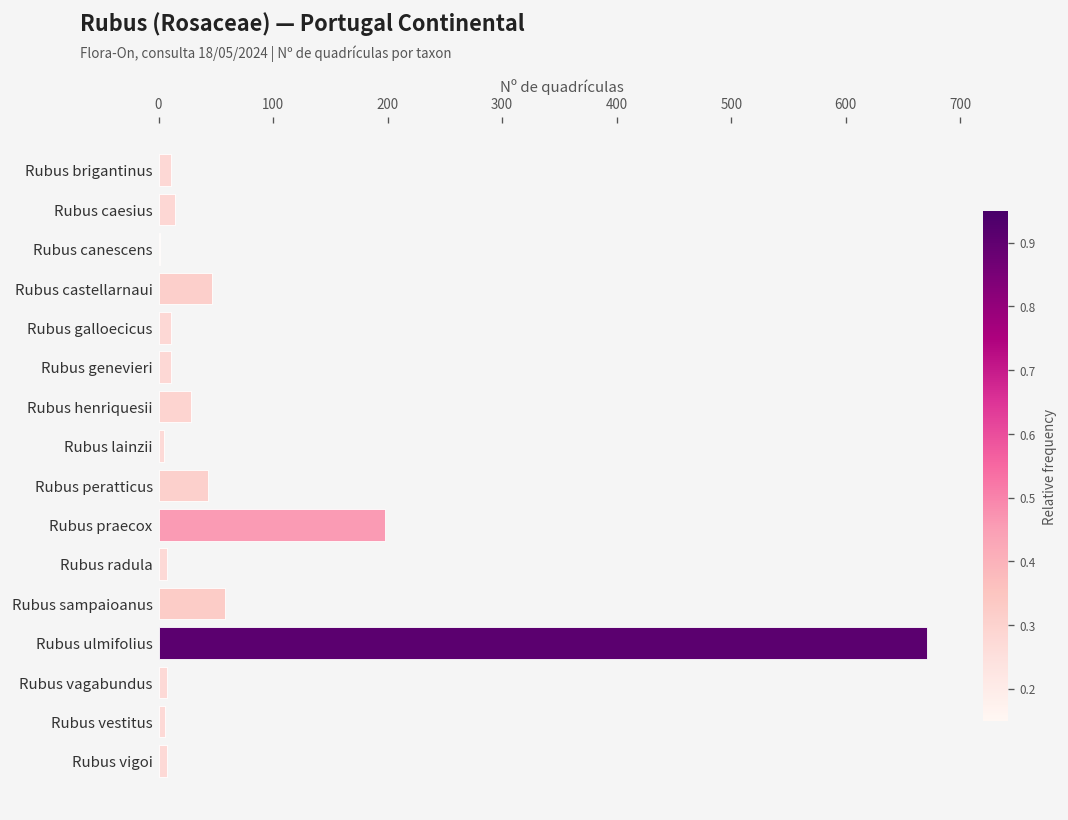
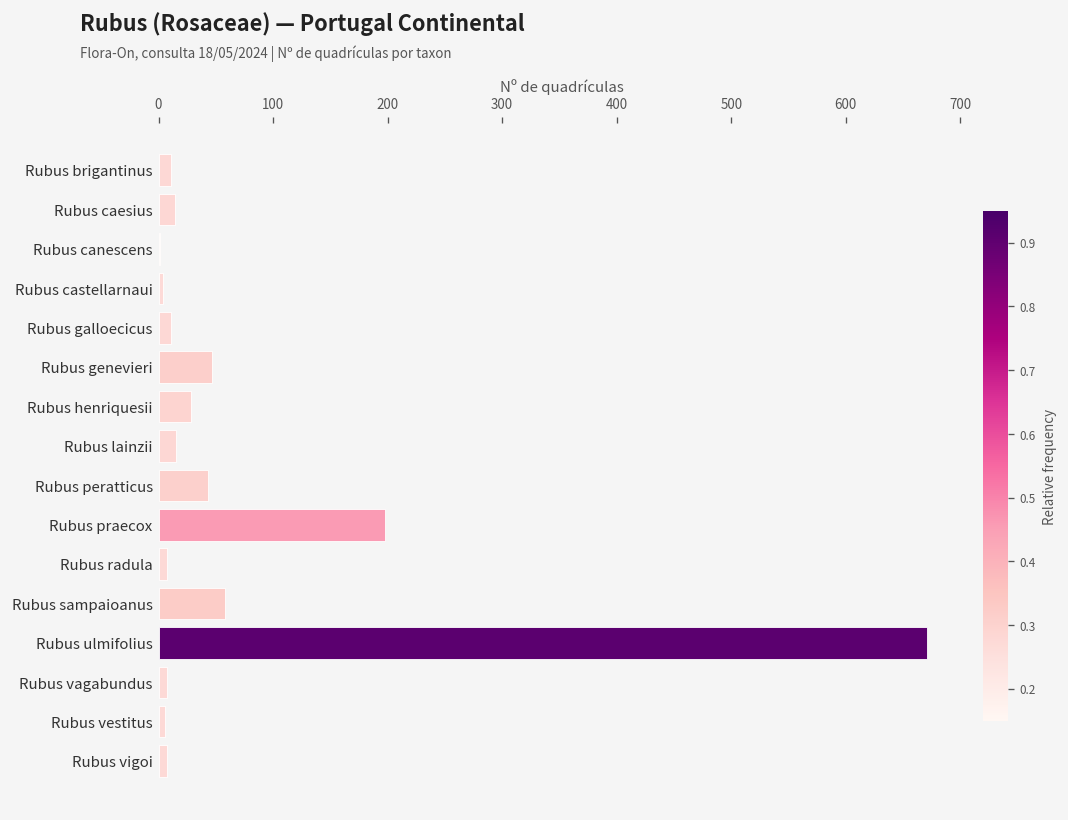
Rubus castellarnaui: 50 -> 0
Rubus genevieri: 10 -> 50
Rubus lainzii: 10 -> 20
